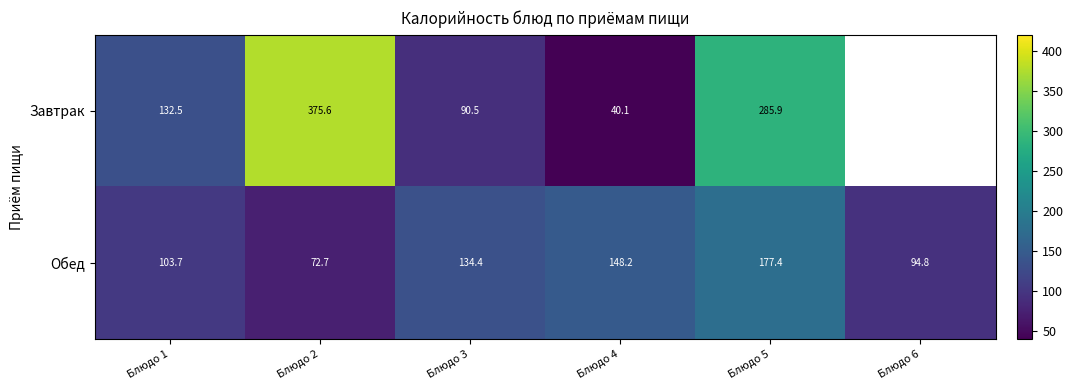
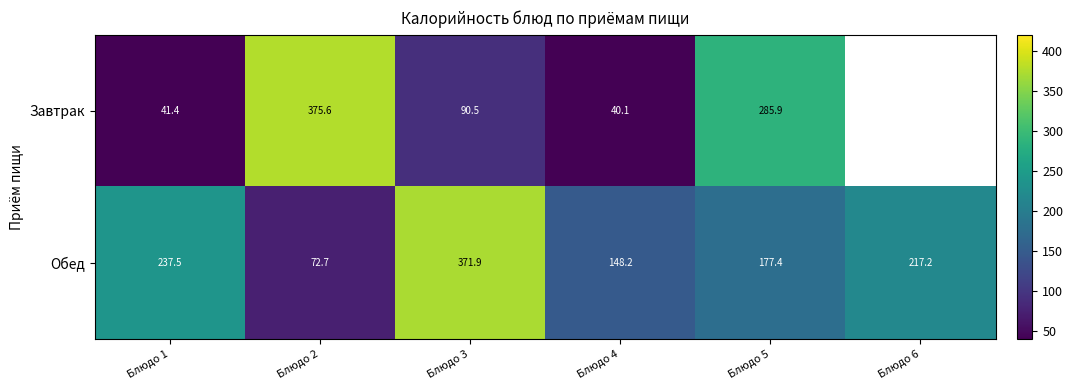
Завтрак, Блюдо 1: 132.5 -> 41.4
Обед, Блюдо 1: 103.7 -> 237.5
Обед, Блюдо 3: 134.4 -> 371.9
Обед, Блюдо 6: 94.8 -> 217.2
